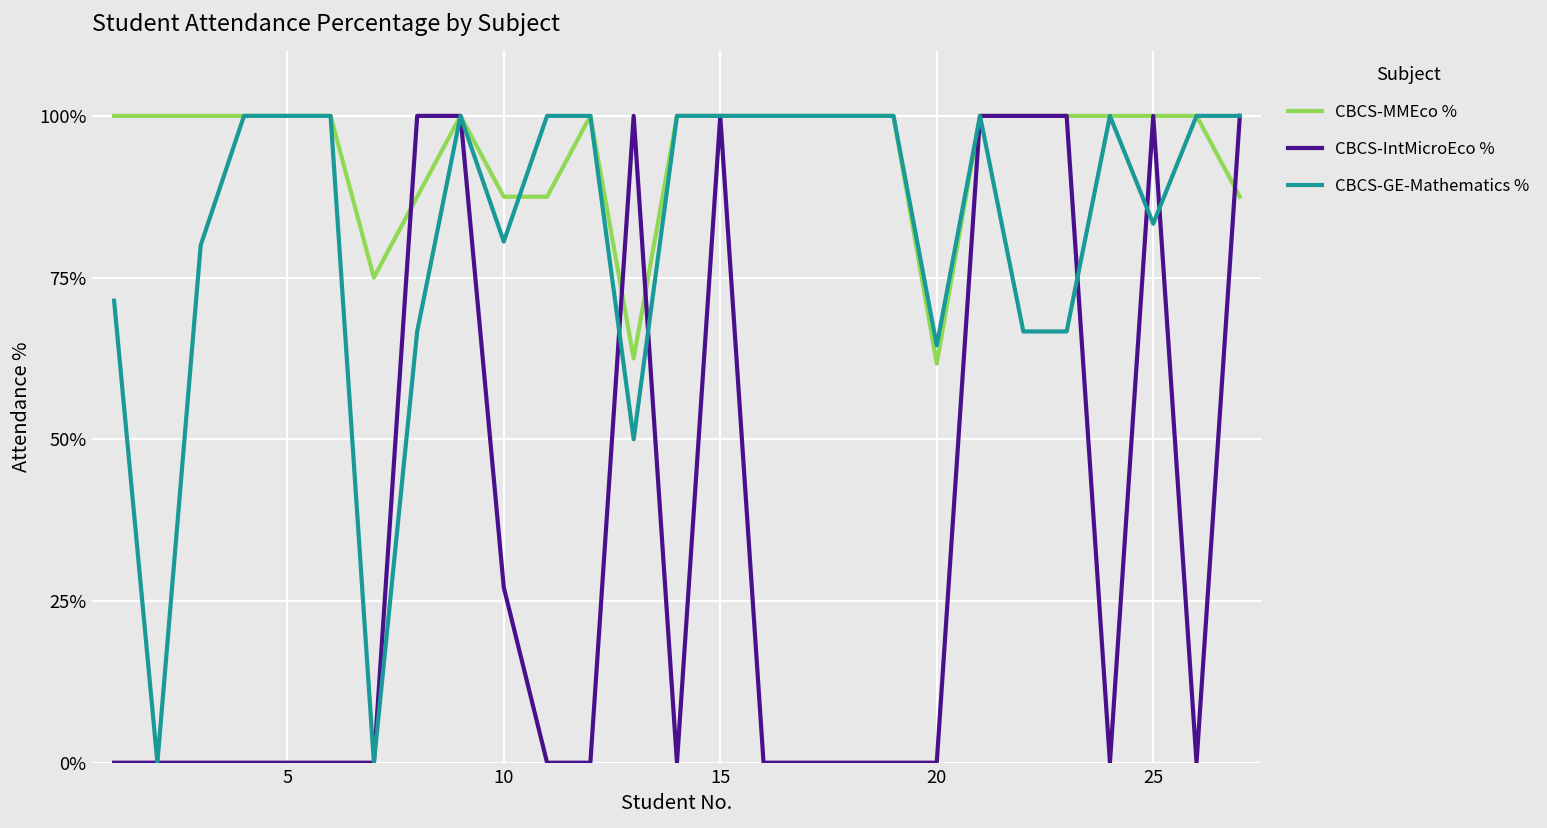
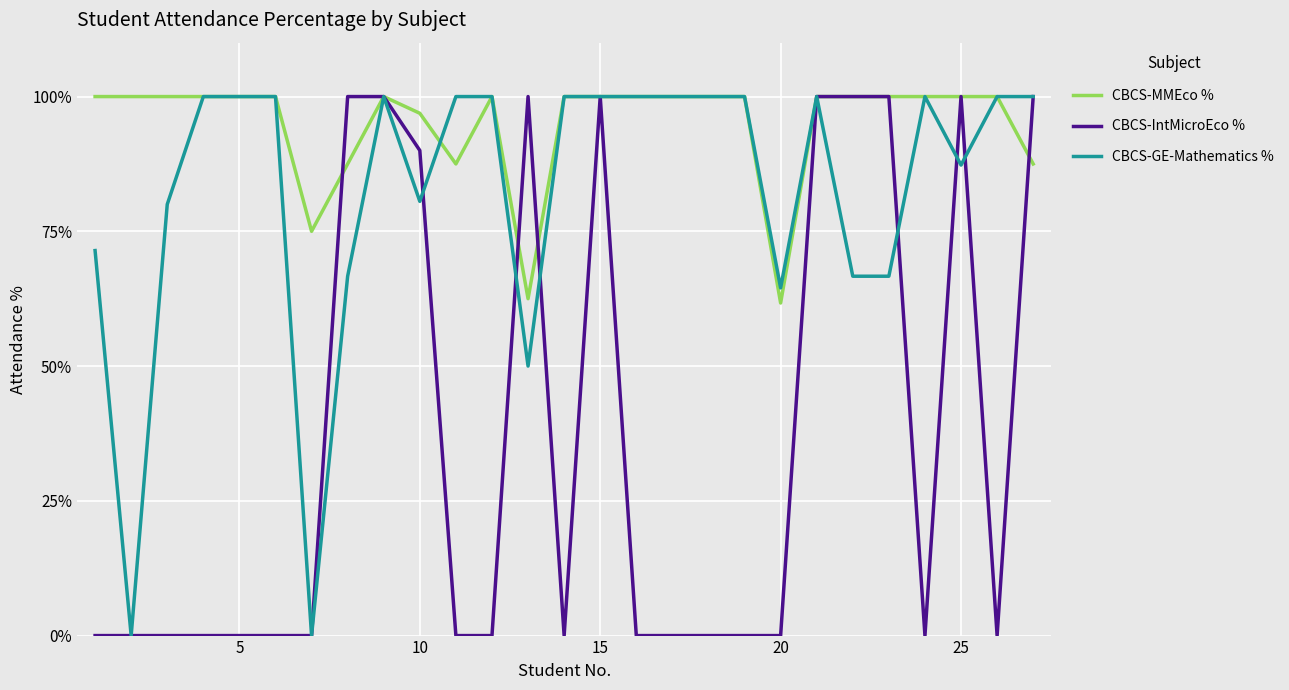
CBCS-MMEco %, 10: 88% -> 97%
CBCS-IntMicroEco %, 10: 27% -> 90%
CBCS-GE-Mathematics %, 25: 83% -> 87%
